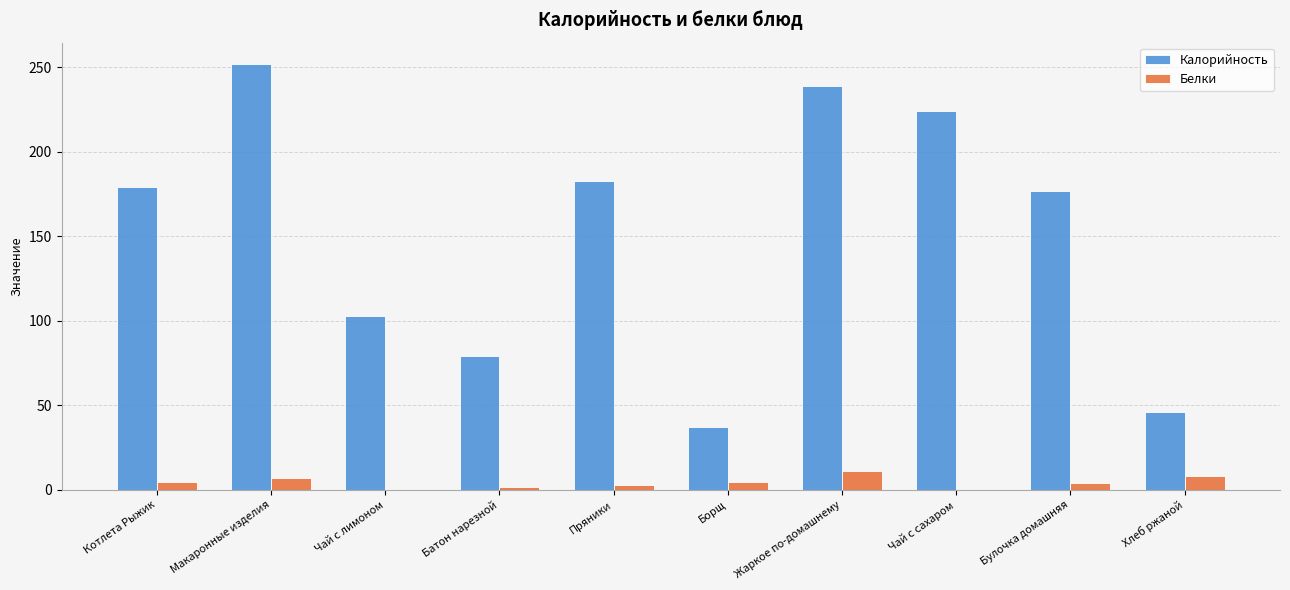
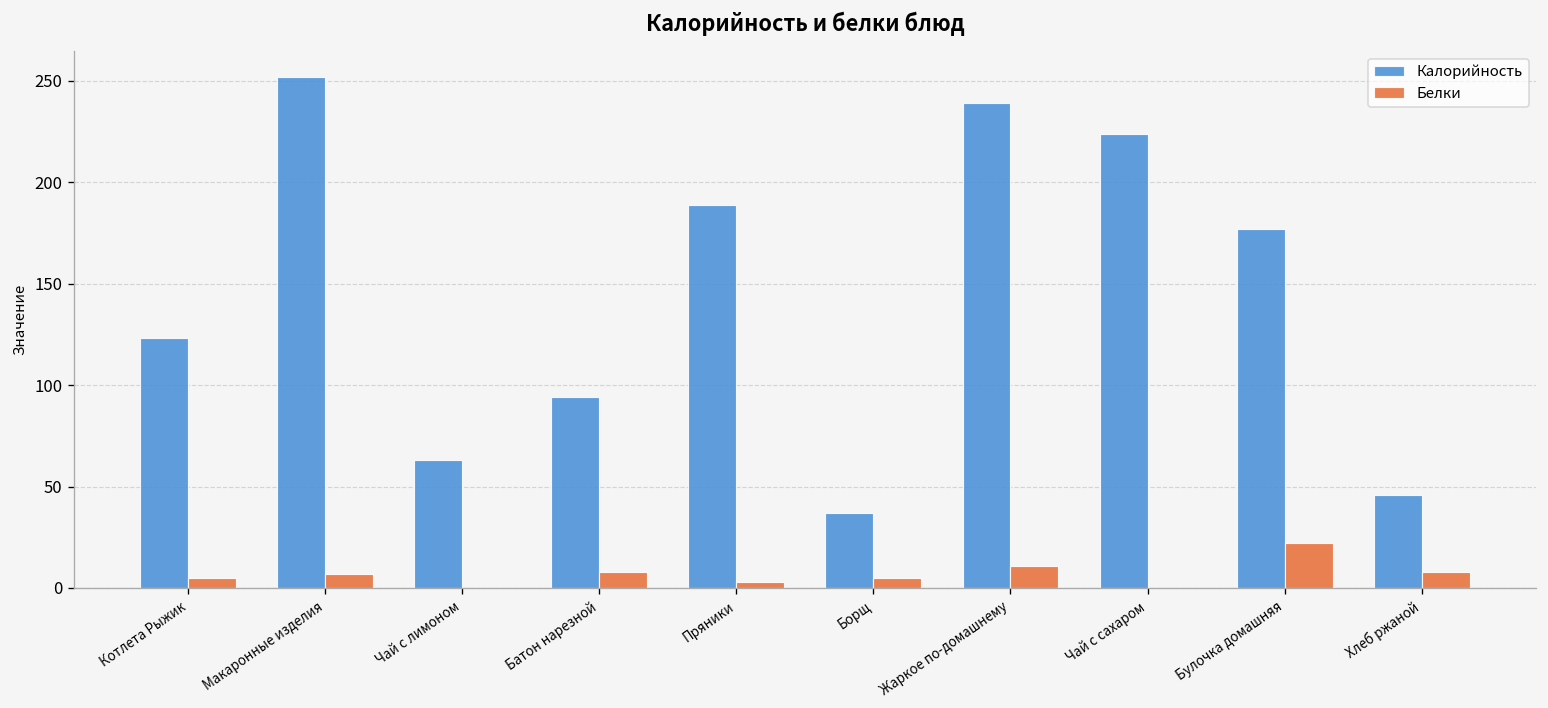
Калорийность, Котлета Рыжик: 179 -> 123
Калорийность, Чай с лимоном: 103 -> 63
Калорийность, Батон нарезной: 79 -> 94
Белки, Батон нарезной: 2 -> 8
Калорийность, Пряники: 183 -> 189
Белки, Булочка домашняя: 4 -> 22
